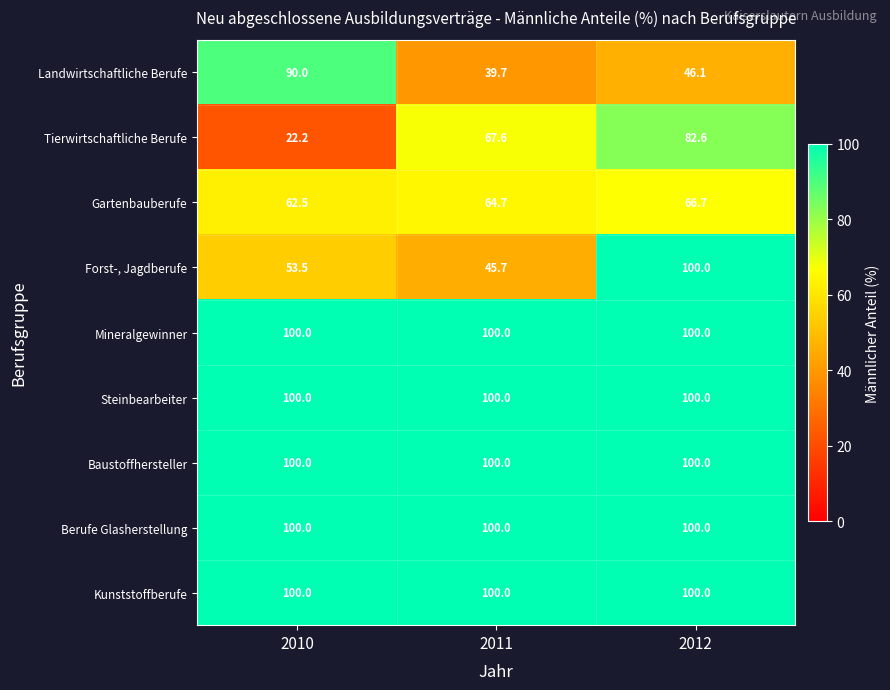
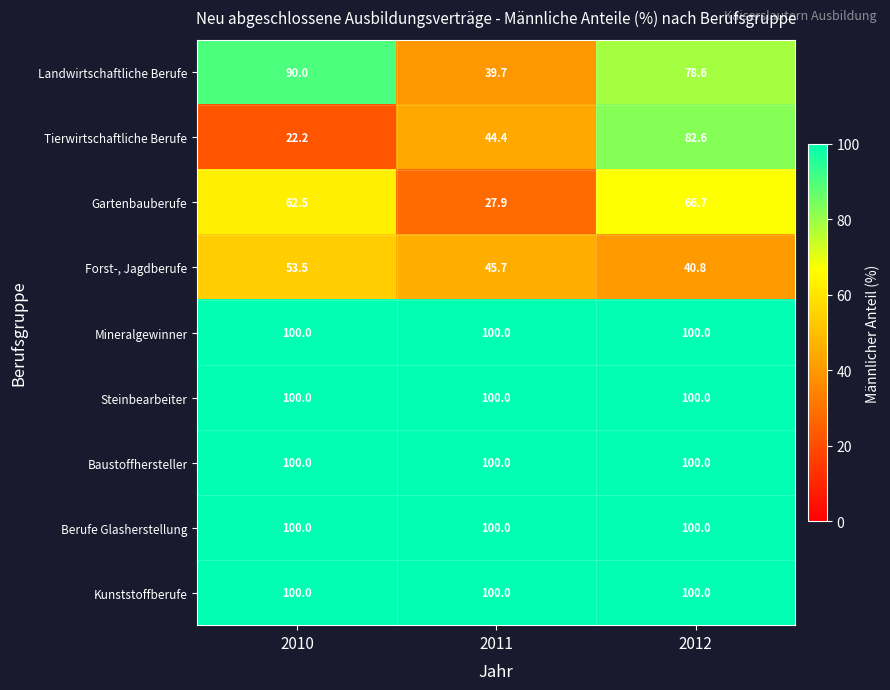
Landwirtschaftliche Berufe, 2012: 46.1 -> 78.6
Tierwirtschaftliche Berufe, 2011: 67.6 -> 44.4
Gartenbauberufe, 2011: 64.7 -> 27.9
Forst-, Jagdberufe, 2012: 100.0 -> 40.8
